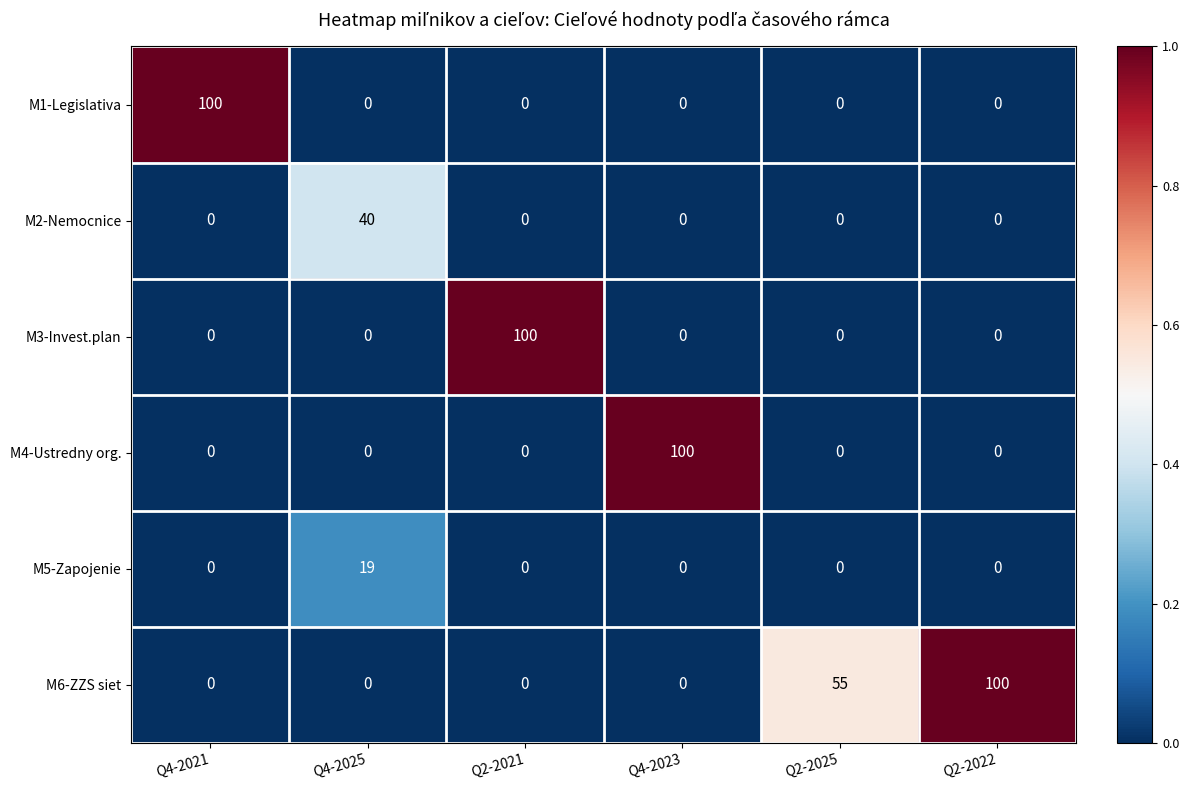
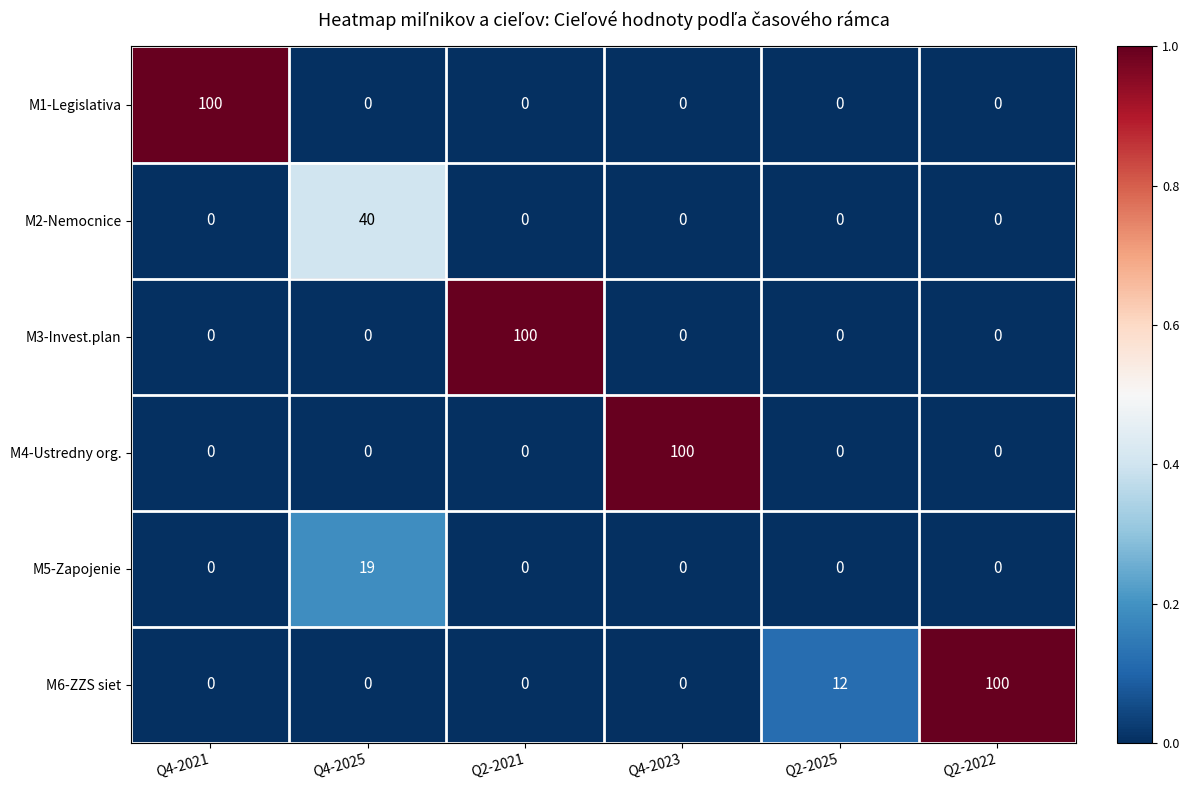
M6-ZZS siet, Q2-2025: 55 -> 12
